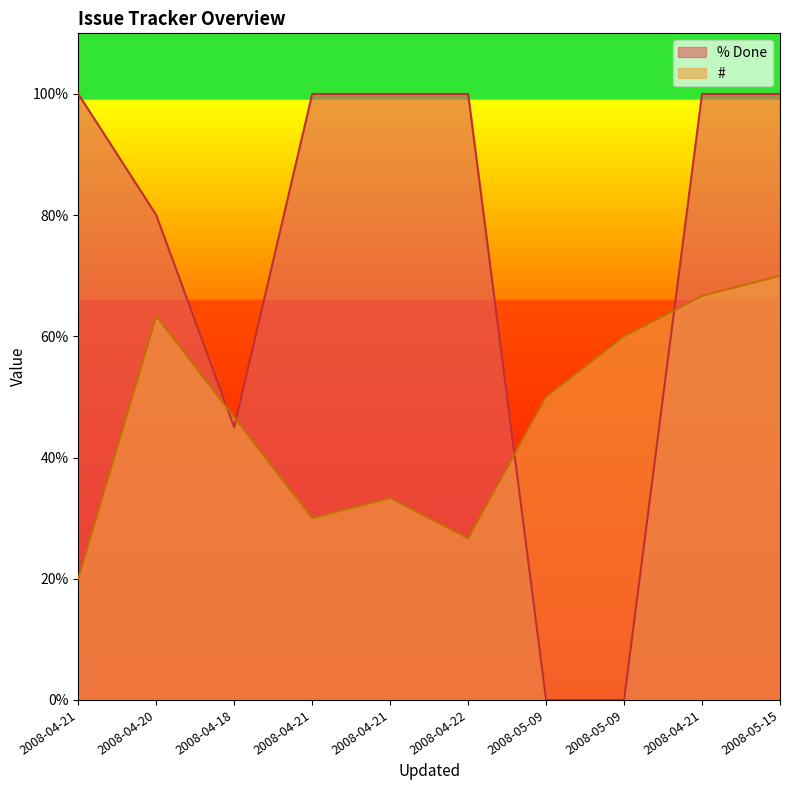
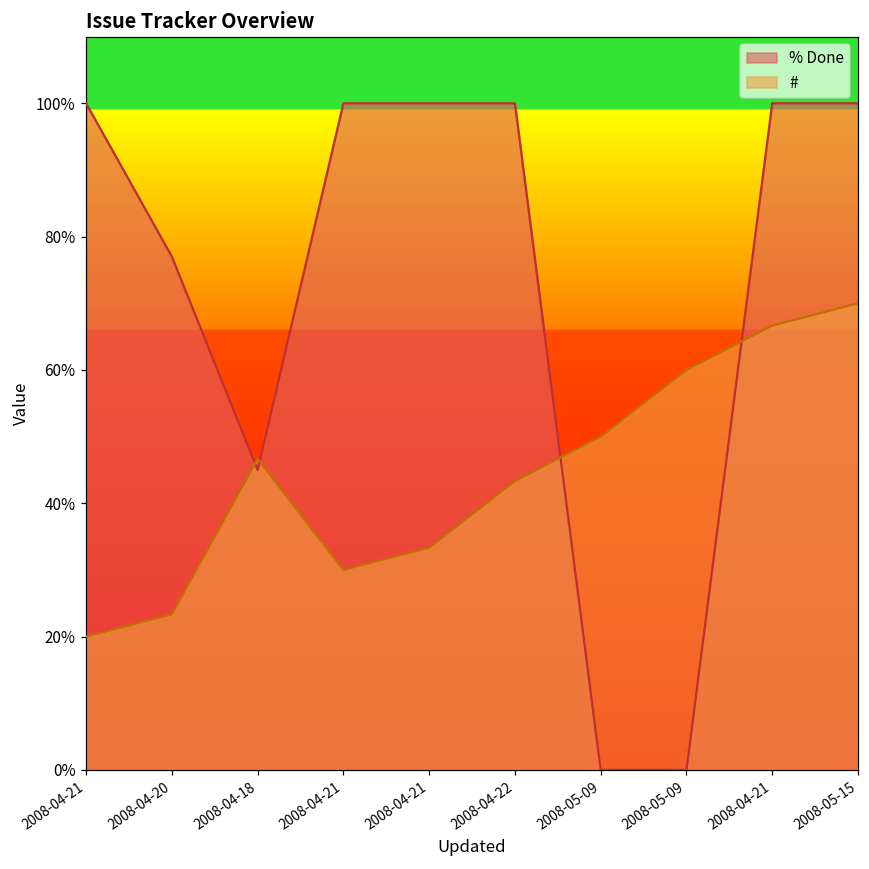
% Done, 2008-04-20: 80% -> 77%
#, 2008-04-20: 63% -> 23%
#, 2008-04-22: 27% -> 43%
